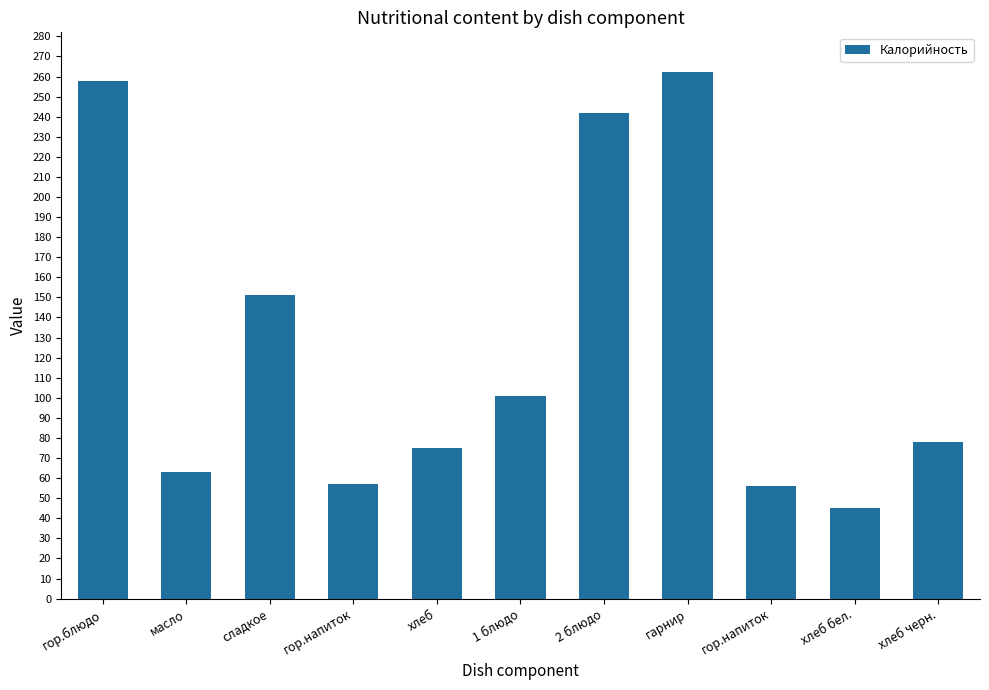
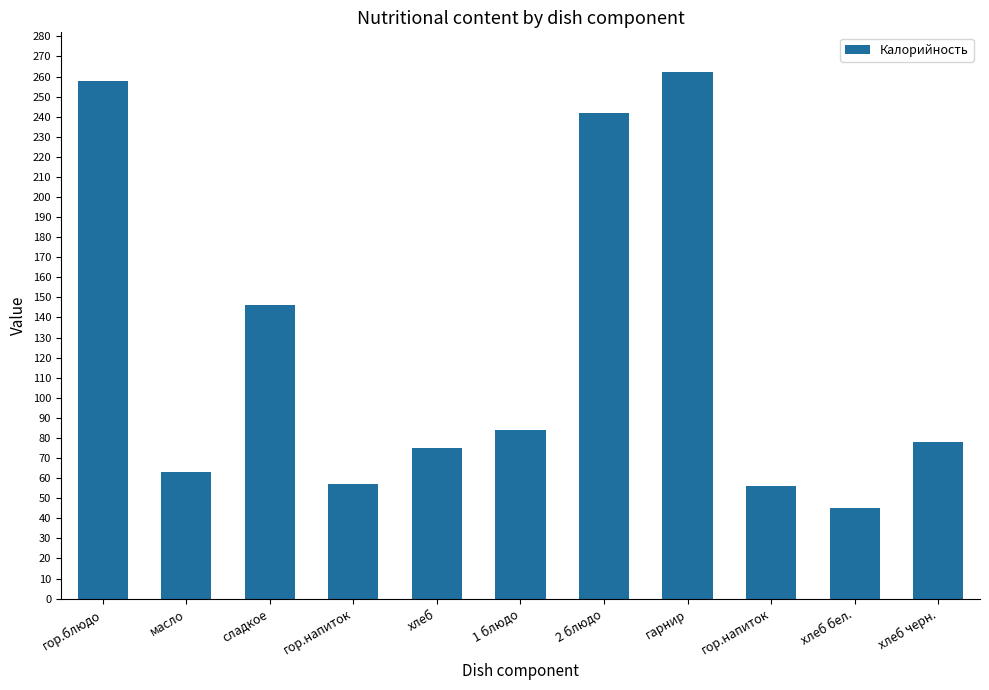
сладкое: 151 -> 146
1 блюдо: 101 -> 84
